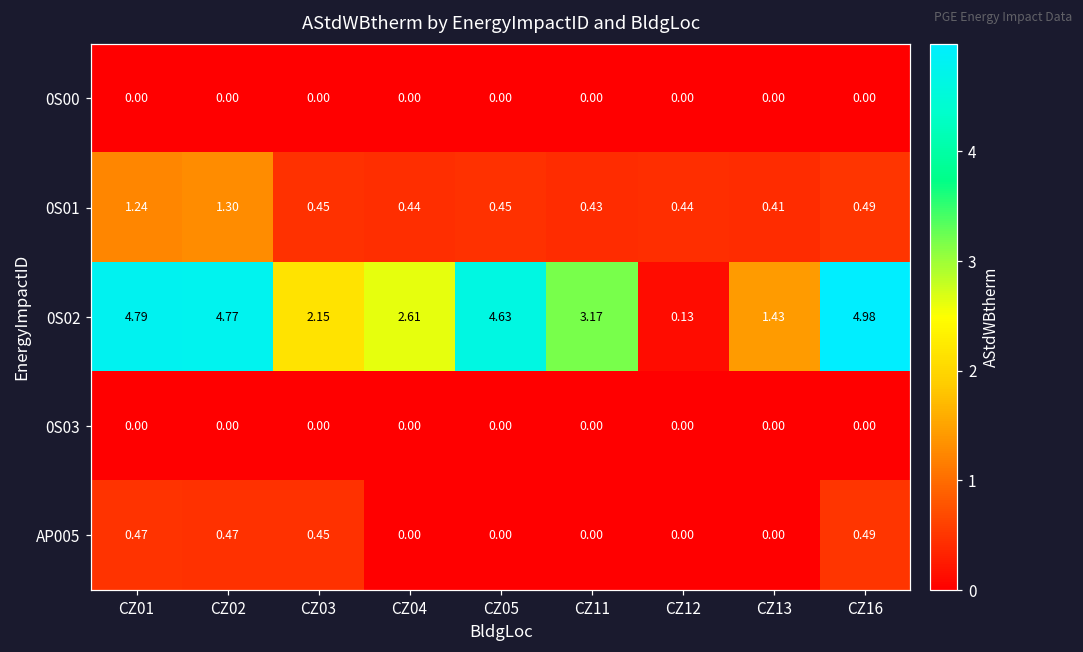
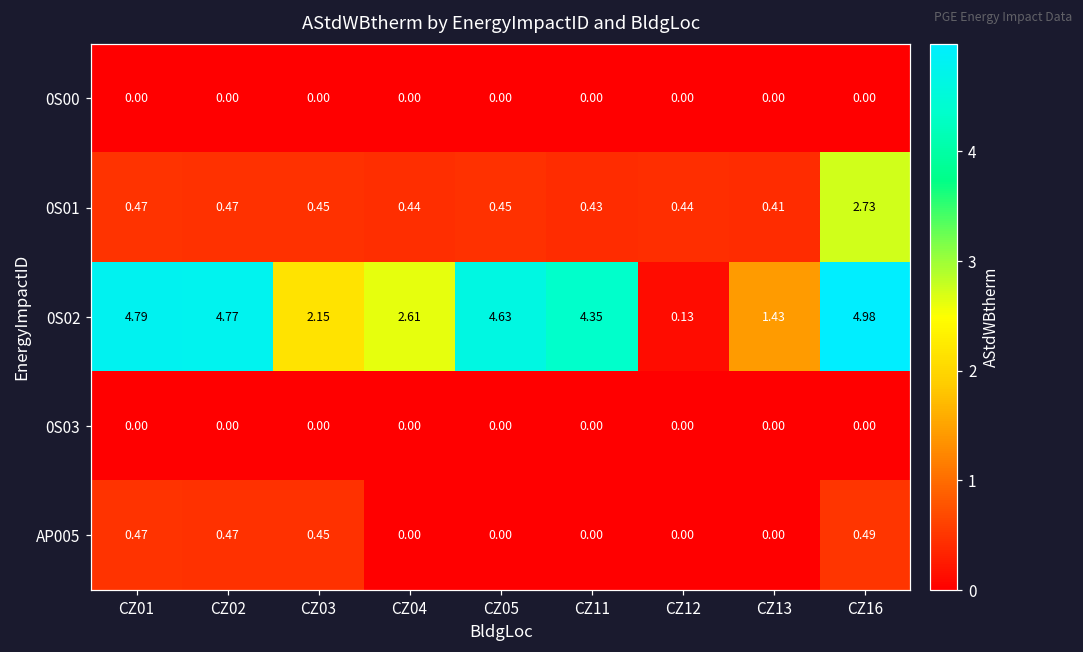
0S01, CZ01: 1.24 -> 0.47
0S01, CZ02: 1.30 -> 0.47
0S01, CZ16: 0.49 -> 2.73
0S02, CZ11: 3.17 -> 4.35
